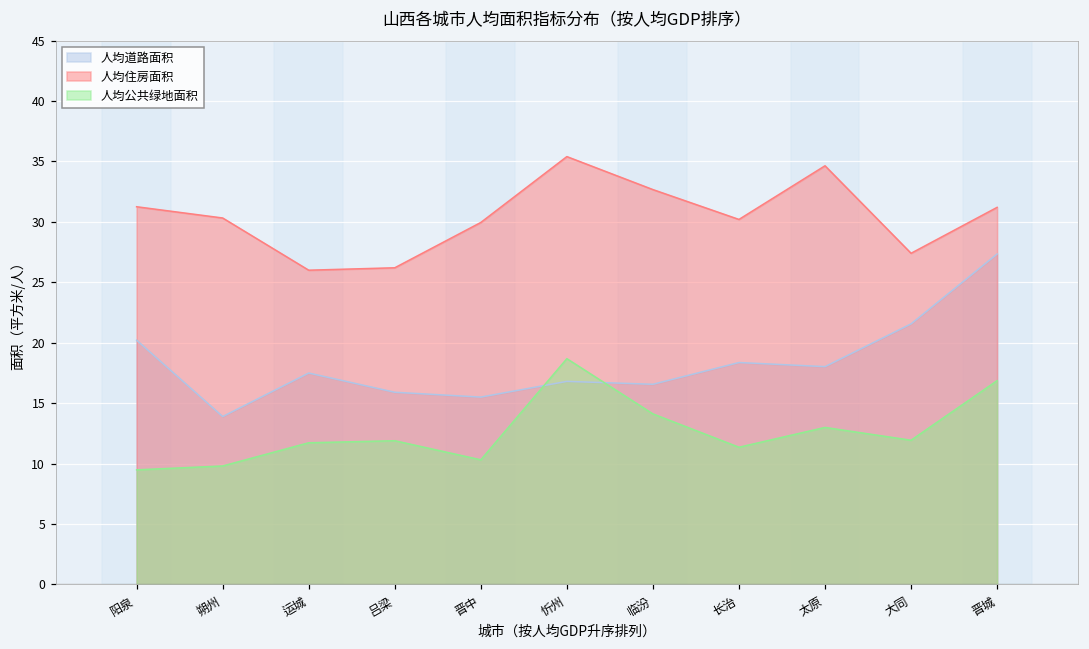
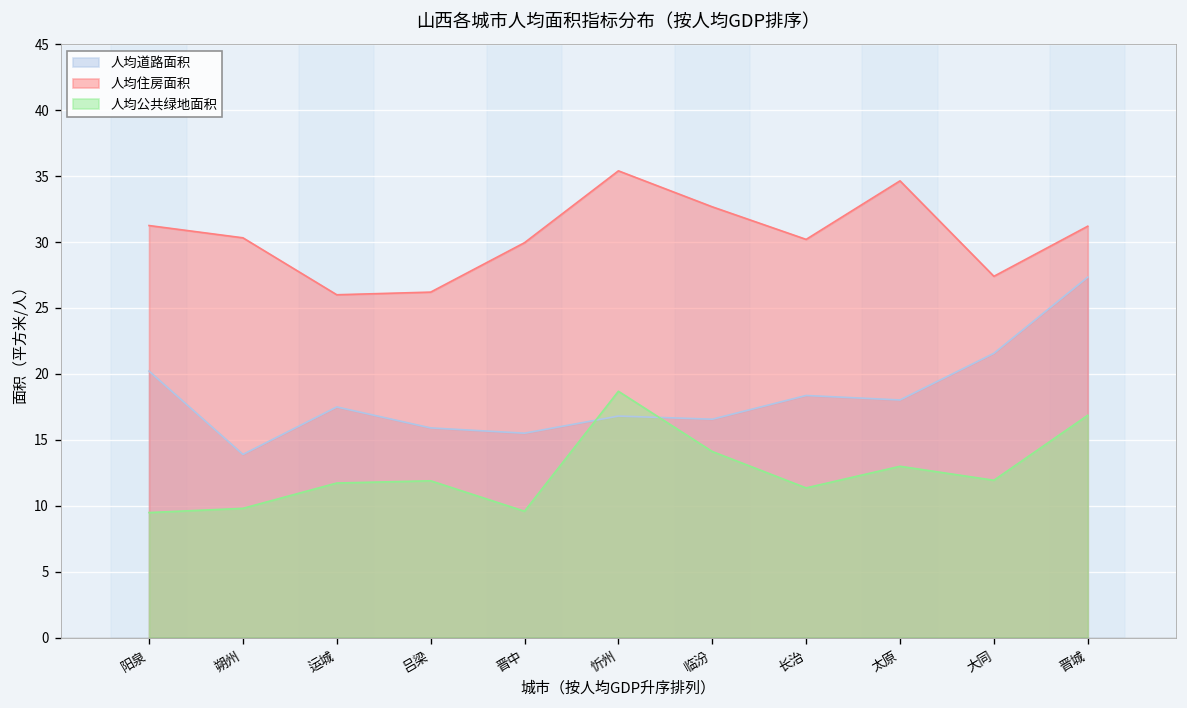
人均公共绿地面积, 晋中: 10.3 -> 9.6
